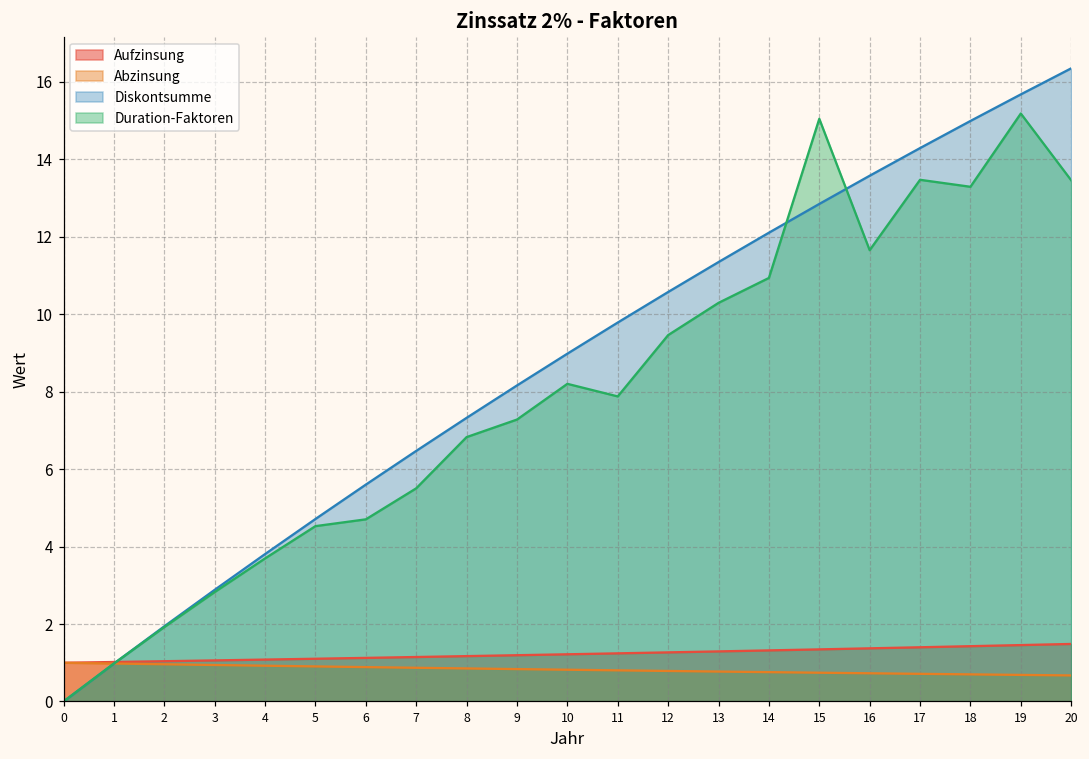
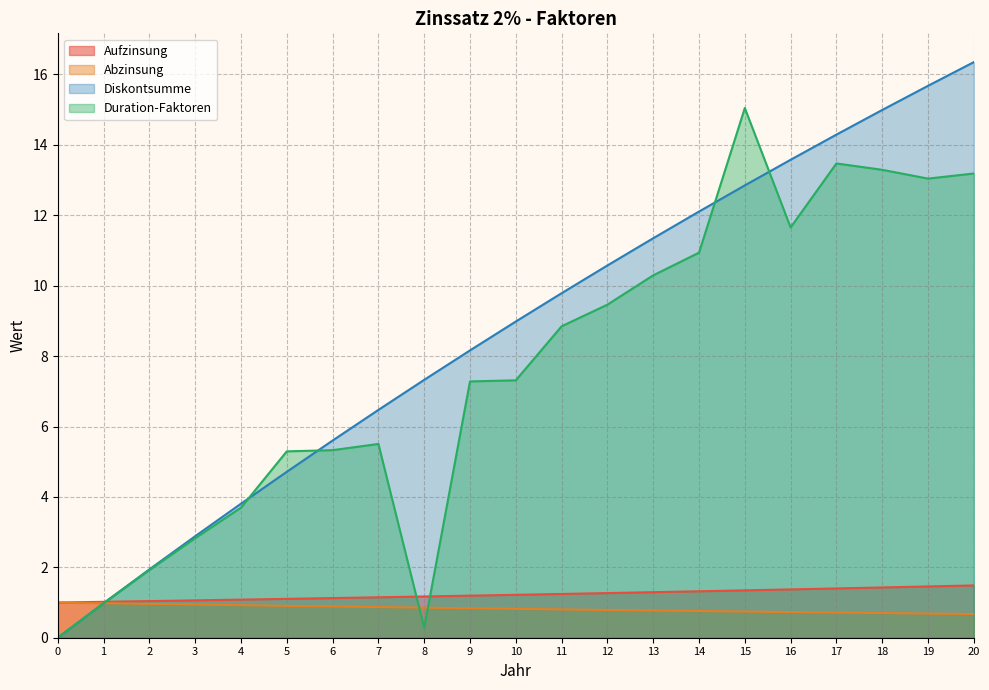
Duration-Faktoren, 5: 4.5 -> 5.3
Duration-Faktoren, 6: 4.7 -> 5.3
Duration-Faktoren, 8: 6.8 -> 0.3
Duration-Faktoren, 10: 8.2 -> 7.3
Duration-Faktoren, 11: 7.9 -> 8.8
Duration-Faktoren, 19: 15.2 -> 13.0
Duration-Faktoren, 20: 13.5 -> 13.2
